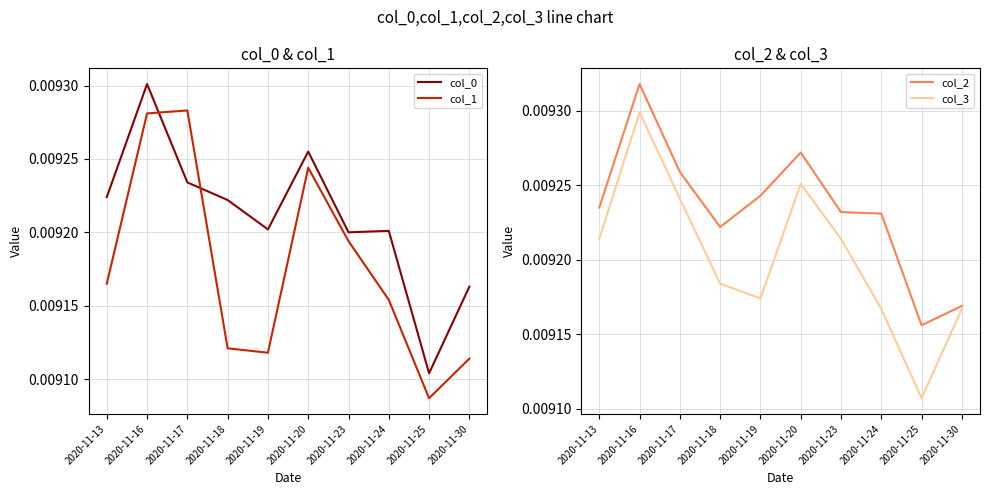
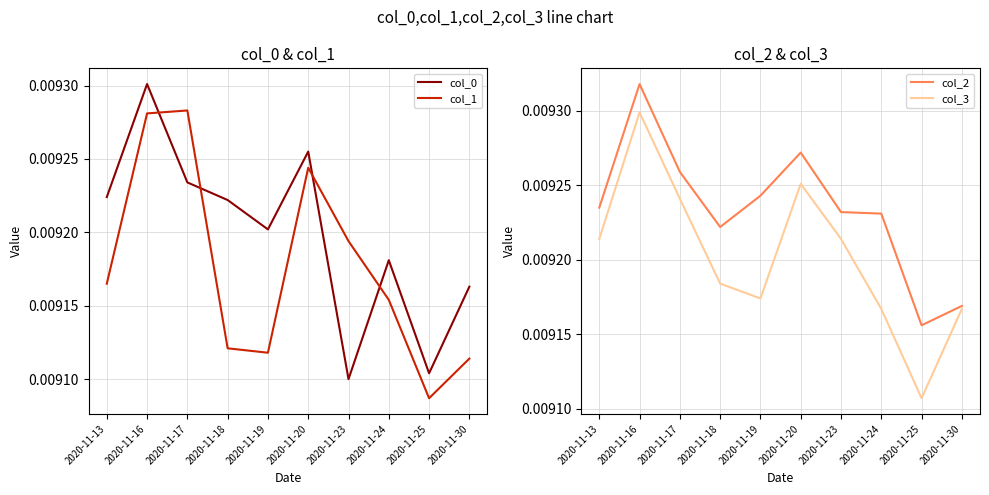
col_0 & col_1, col_0, 2020-11-23: 0.0092 -> 0.0091
col_0 & col_1, col_0, 2020-11-24: 0.009201 -> 0.009181
